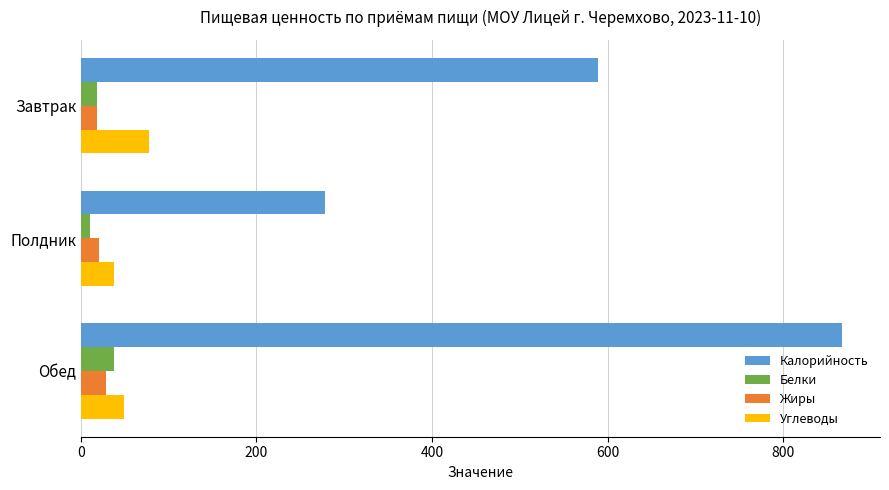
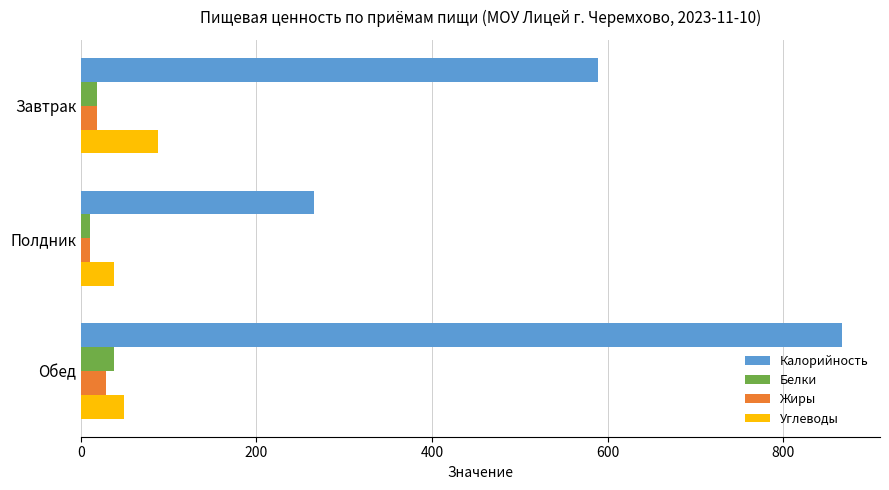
Углеводы, Завтрак: 80 -> 90
Калорийность, Полдник: 280 -> 270
Жиры, Полдник: 20 -> 10
